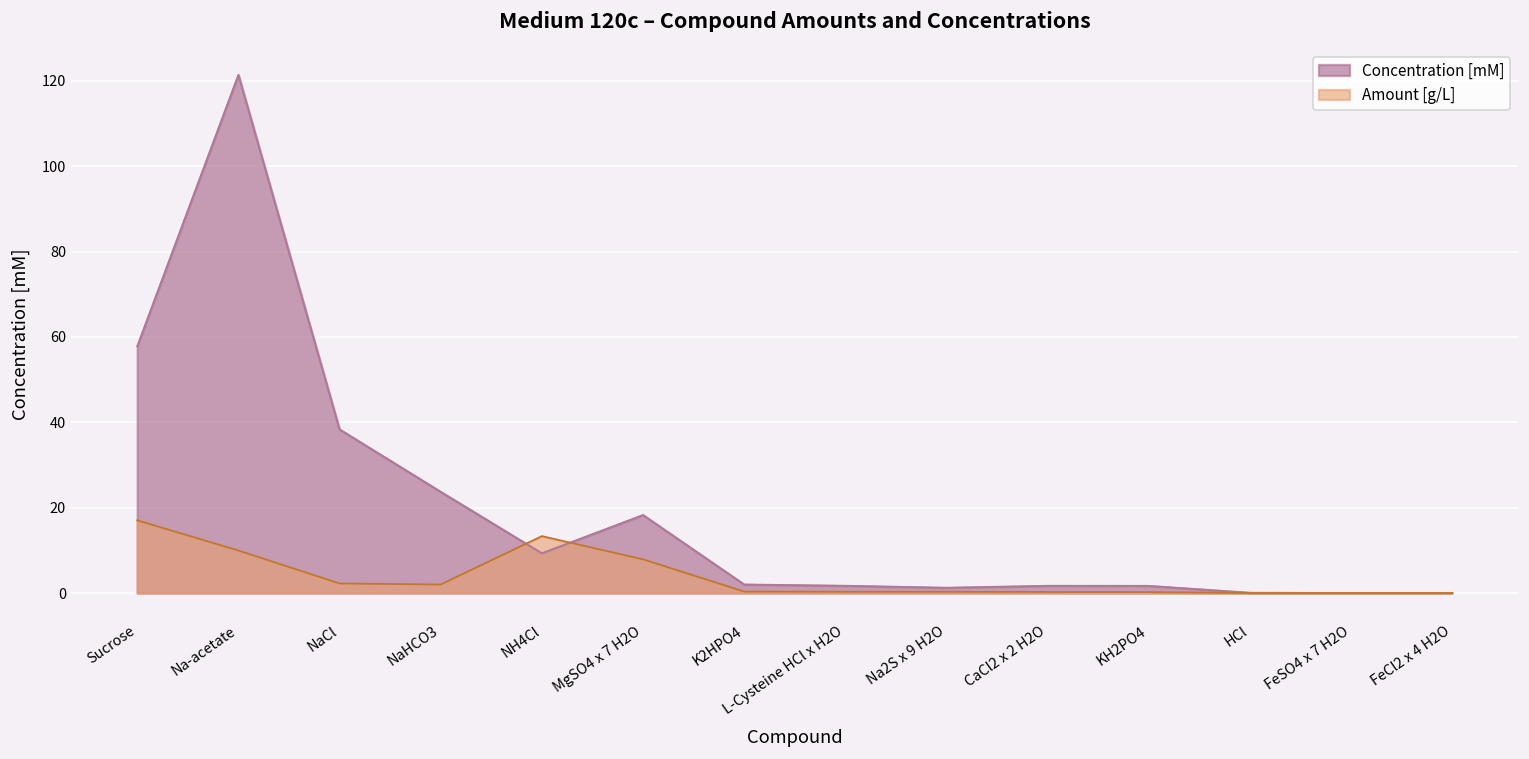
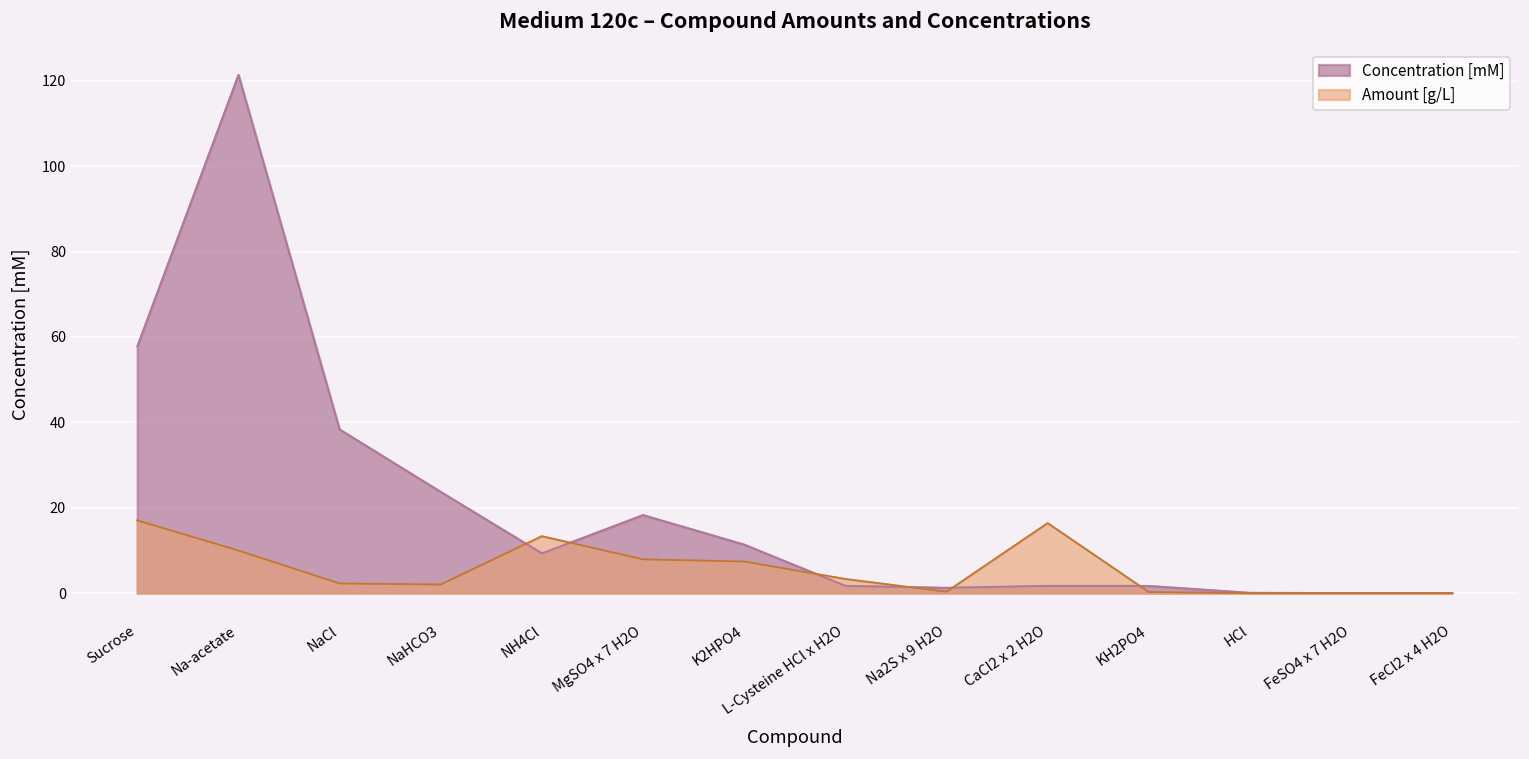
Concentration [mM], K2HPO4: 2 -> 11
Amount [g/L], K2HPO4: 0 -> 7
Amount [g/L], L-Cysteine HCl x H2O: 0 -> 3
Amount [g/L], CaCl2 x 2 H2O: 0 -> 16
